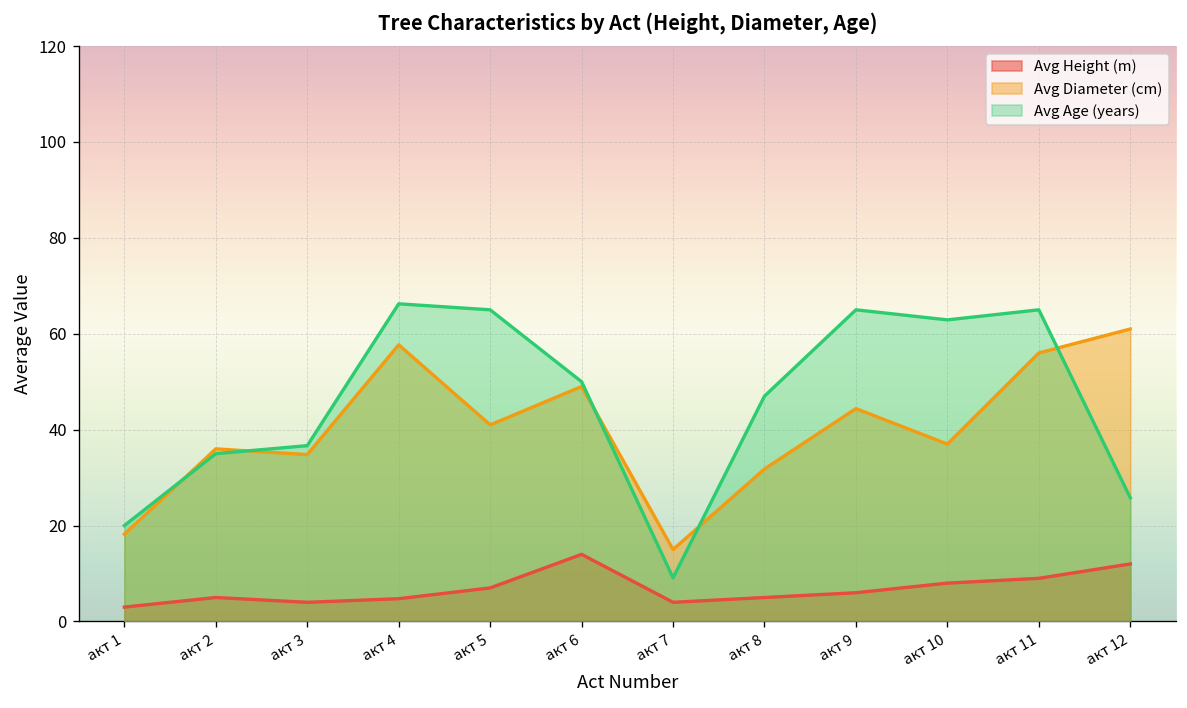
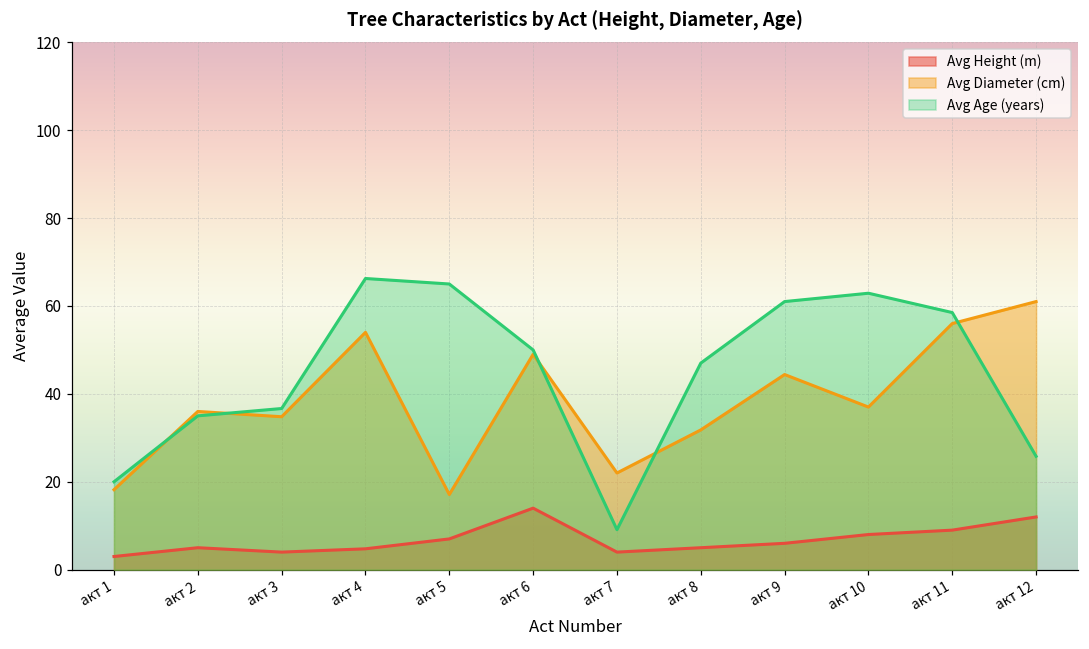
Avg Diameter (cm), акт 4: 58 -> 54
Avg Diameter (cm), акт 5: 41 -> 17
Avg Diameter (cm), акт 7: 15 -> 22
Avg Age (years), акт 9: 65 -> 61
Avg Age (years), акт 11: 65 -> 59
